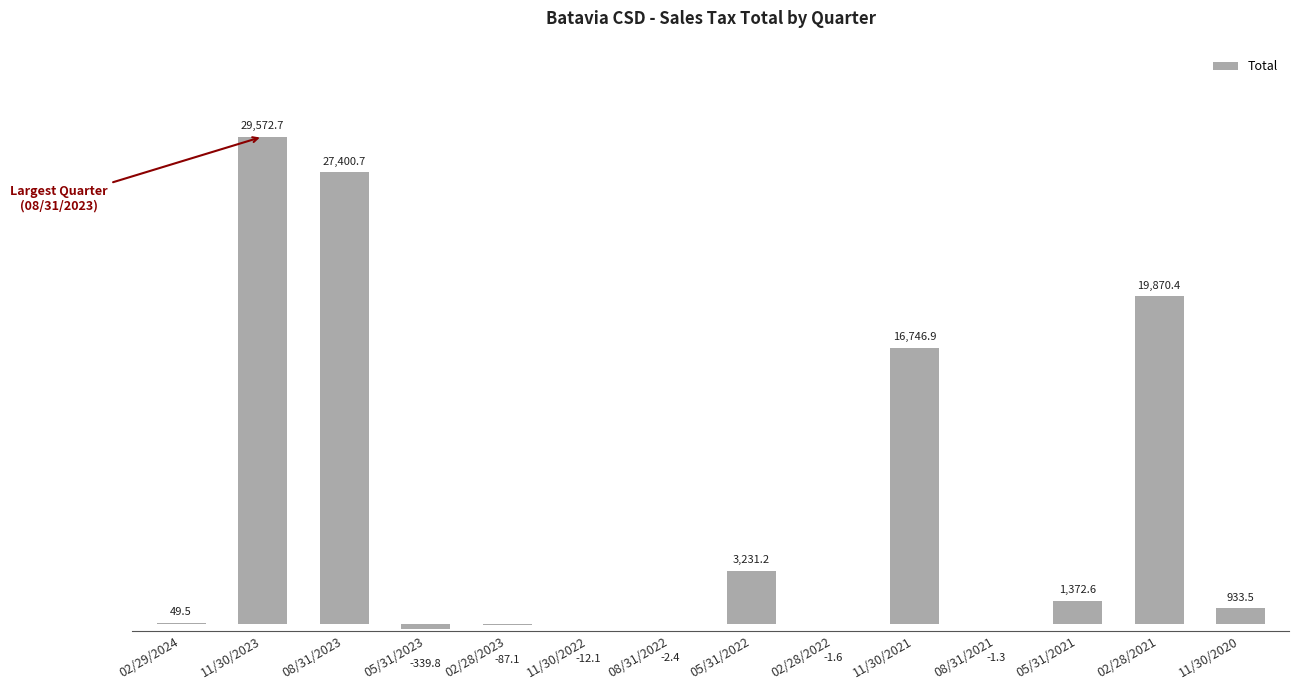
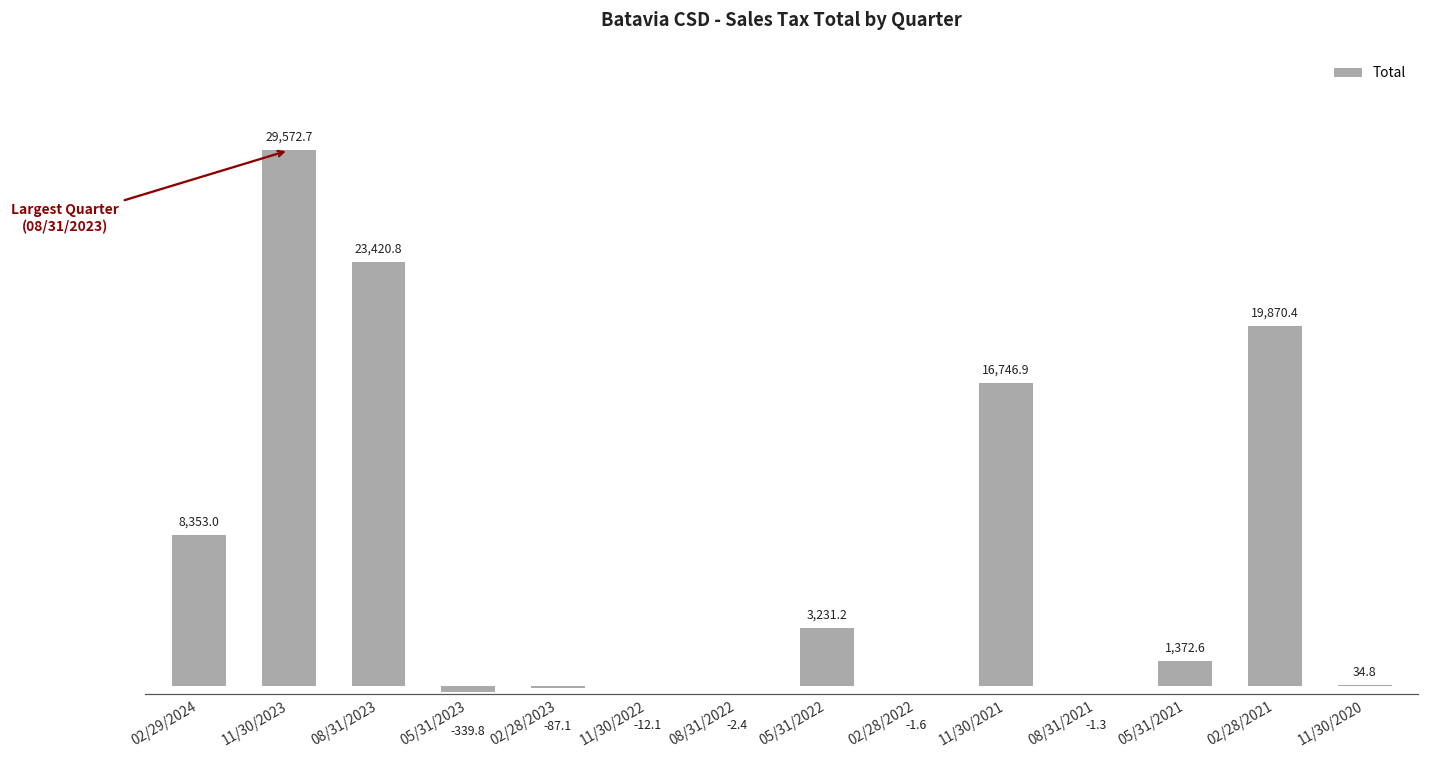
02/29/2024: 49.5 -> 8,353.0
08/31/2023: 27,400.7 -> 23,420.8
11/30/2020: 933.5 -> 34.8
